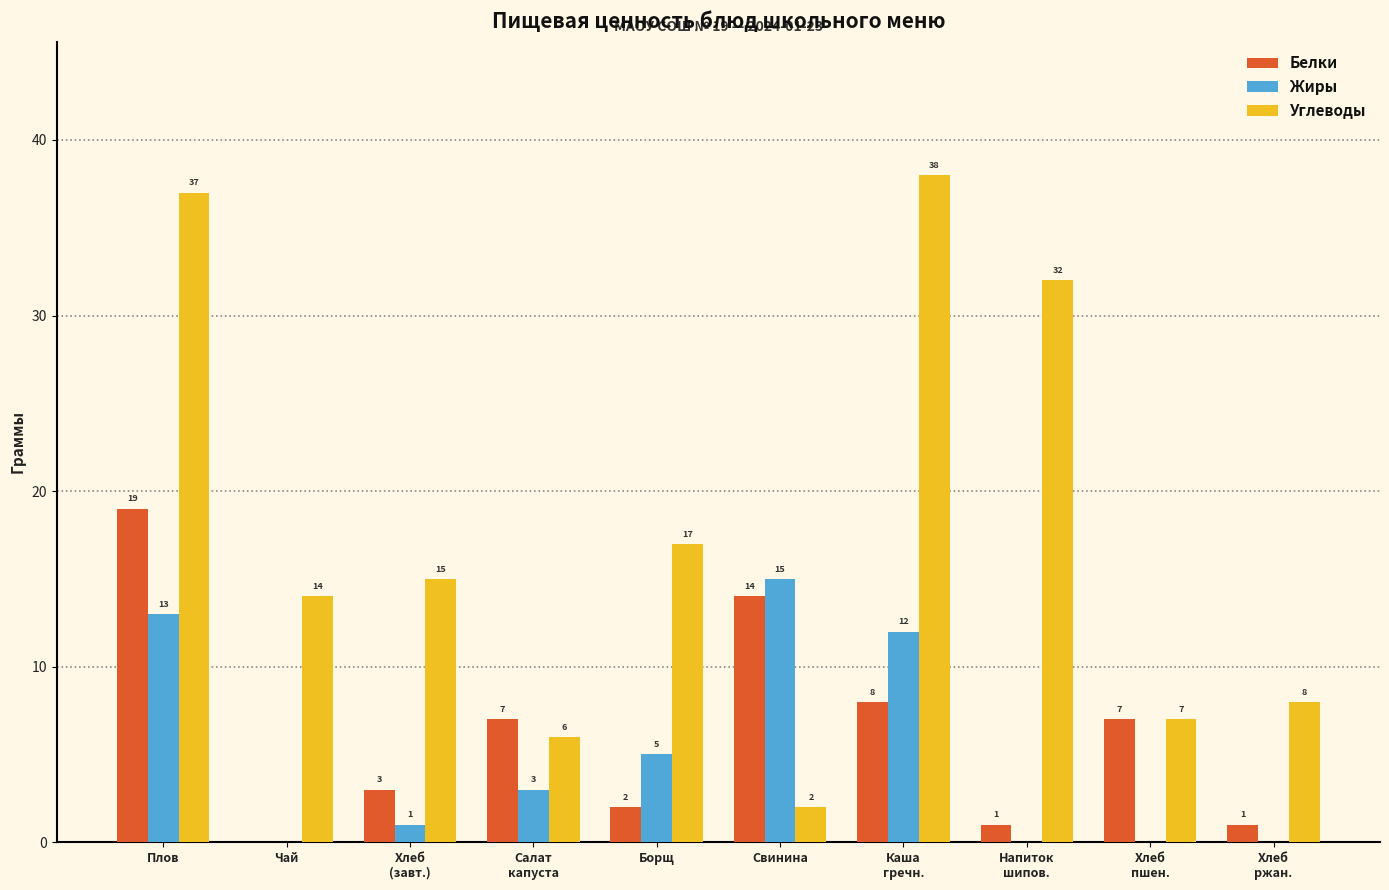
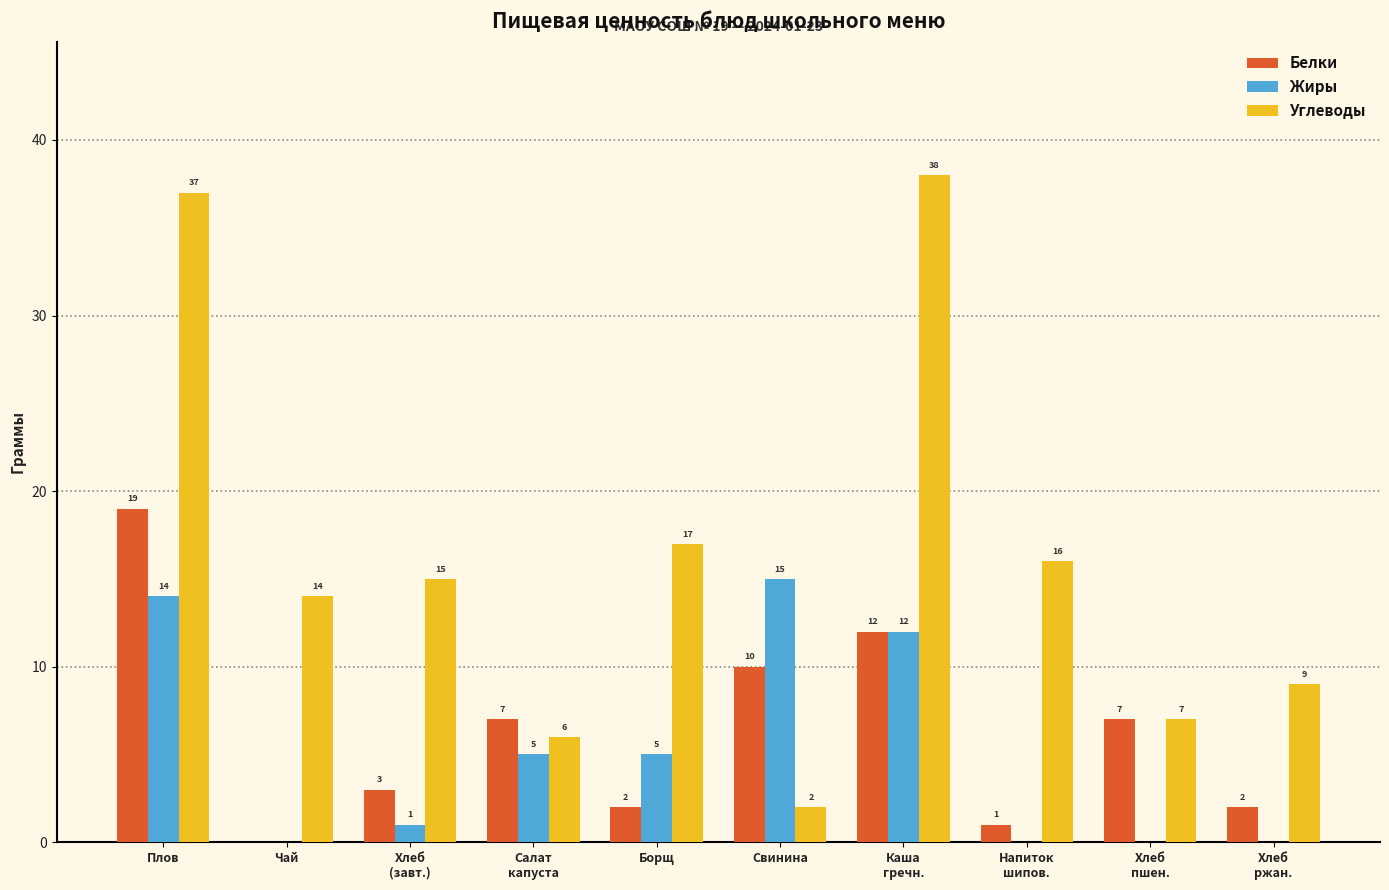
Жиры, Плов: 13 -> 14
Жиры, Салат капуста: 3 -> 5
Белки, Свинина: 14 -> 10
Белки, Каша гречн.: 8 -> 12
Углеводы, Напиток шипов.: 32 -> 16
Белки, Хлеб ржан.: 1 -> 2
Углеводы, Хлеб ржан.: 8 -> 9
